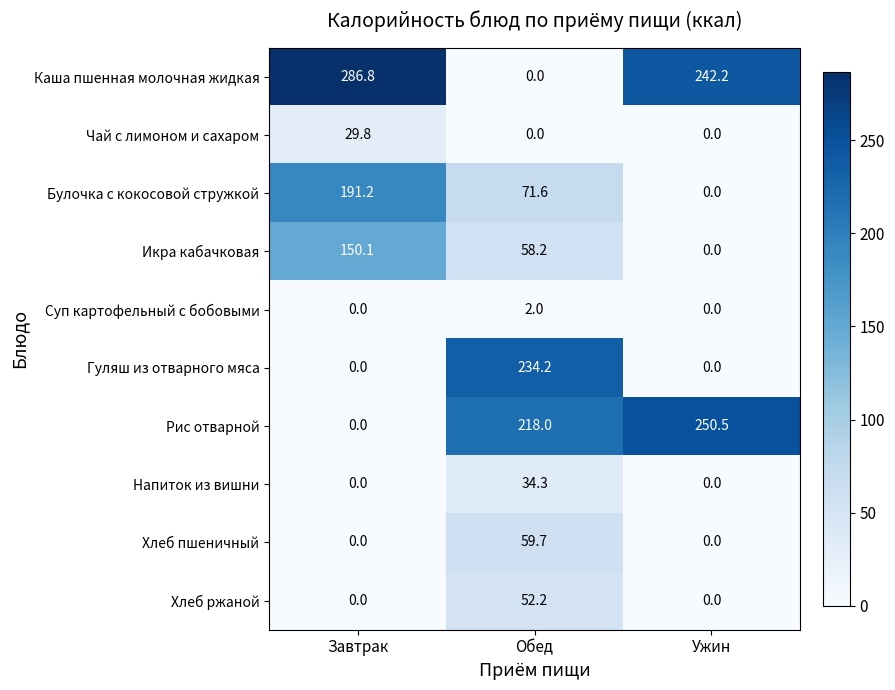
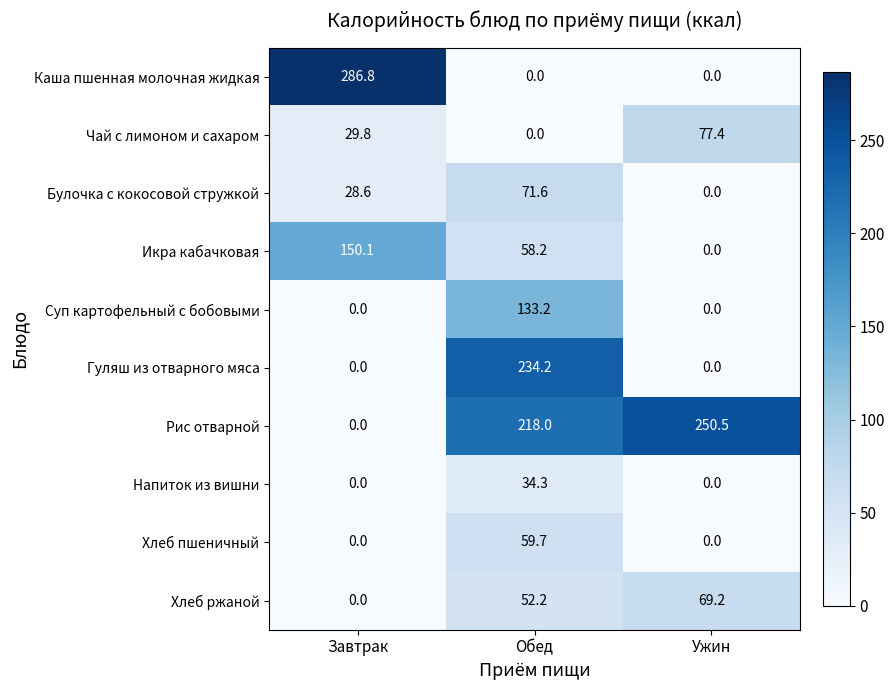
Каша пшенная молочная жидкая, Ужин: 242.2 -> 0.0
Чай с лимоном и сахаром, Ужин: 0.0 -> 77.4
Булочка с кокосовой стружкой, Завтрак: 191.2 -> 28.6
Суп картофельный с бобовыми, Обед: 2.0 -> 133.2
Хлеб ржаной, Ужин: 0.0 -> 69.2
